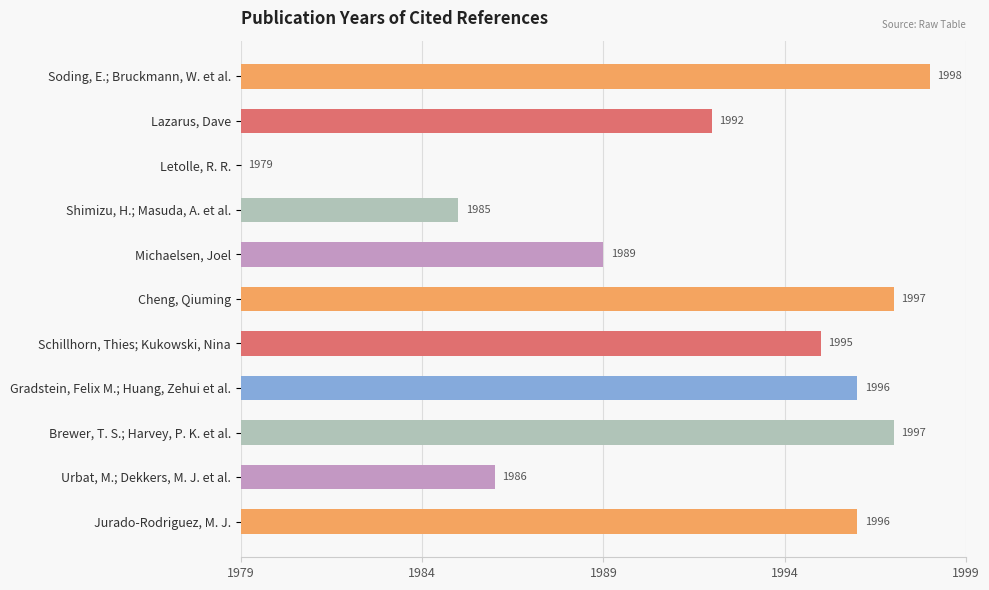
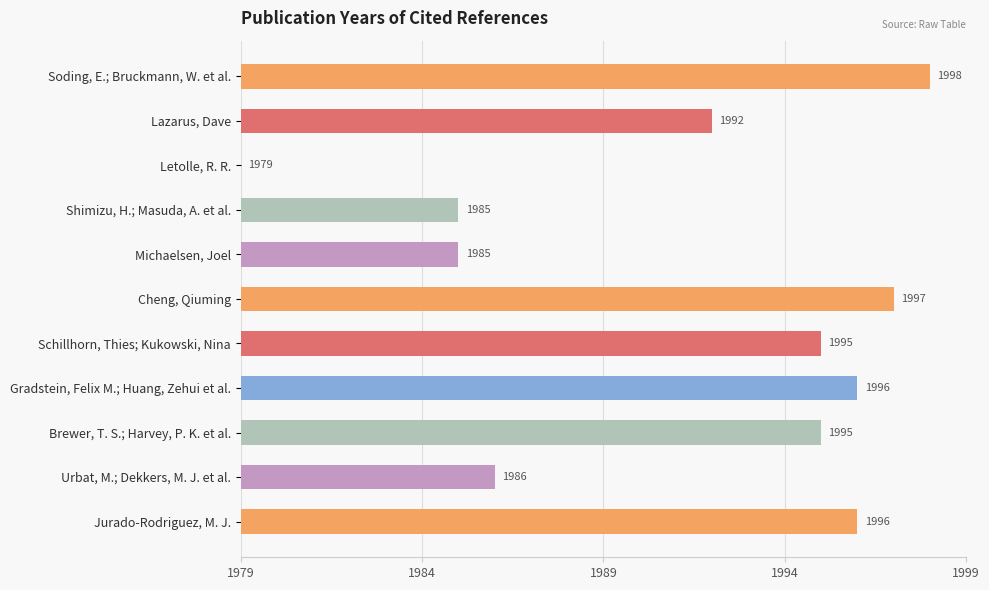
Michaelsen, Joel: 1989 -> 1985
Brewer, T. S.; Harvey, P. K. et al.: 1997 -> 1995
